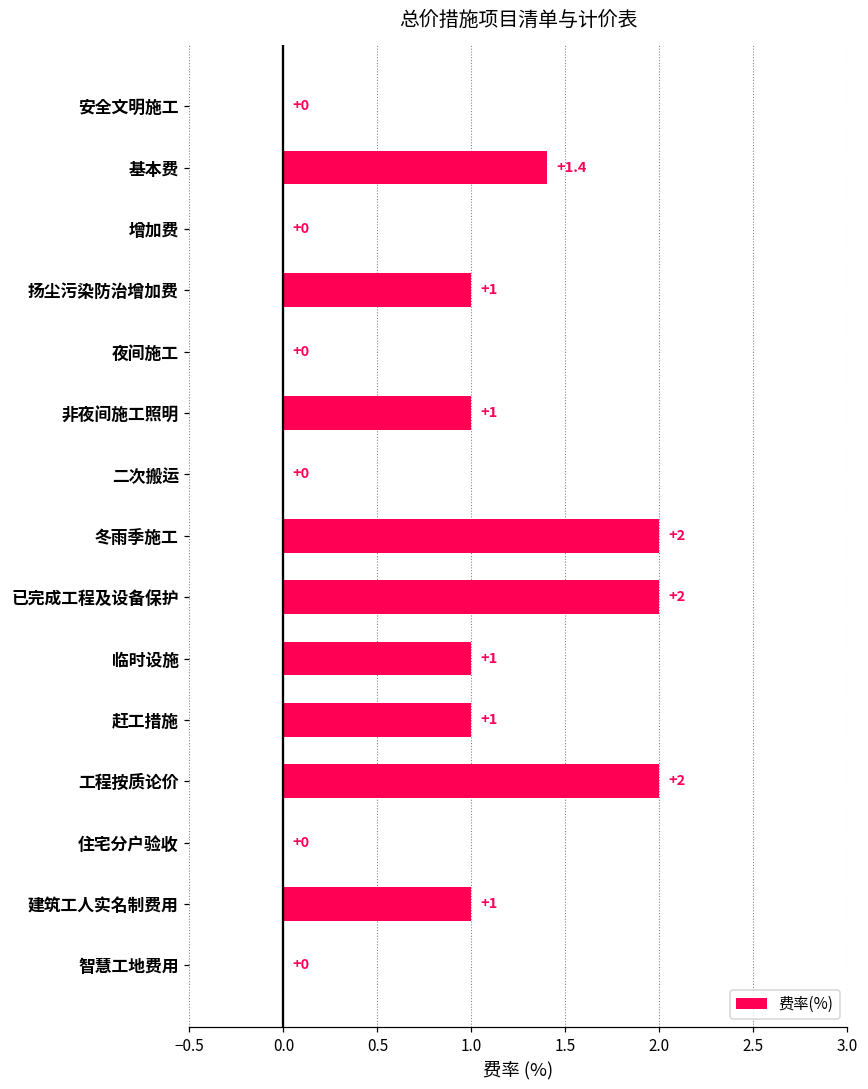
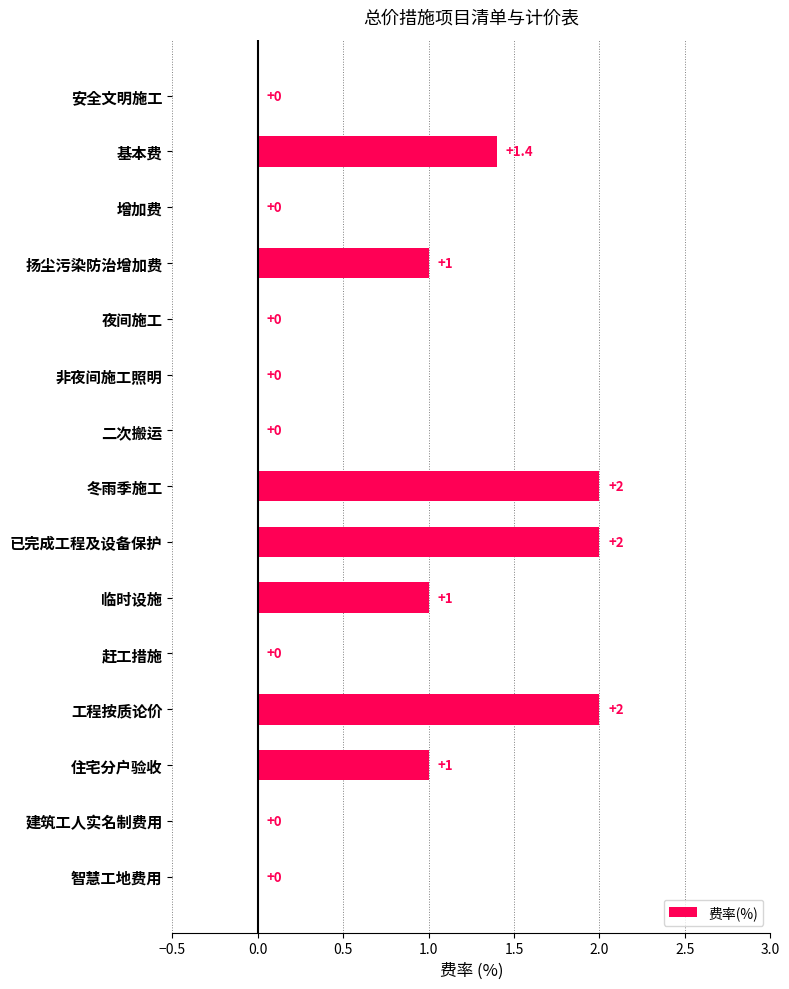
非夜间施工照明: +1 -> +0
赶工措施: +1 -> +0
住宅分户验收: +0 -> +1
建筑工人实名制费用: +1 -> +0
